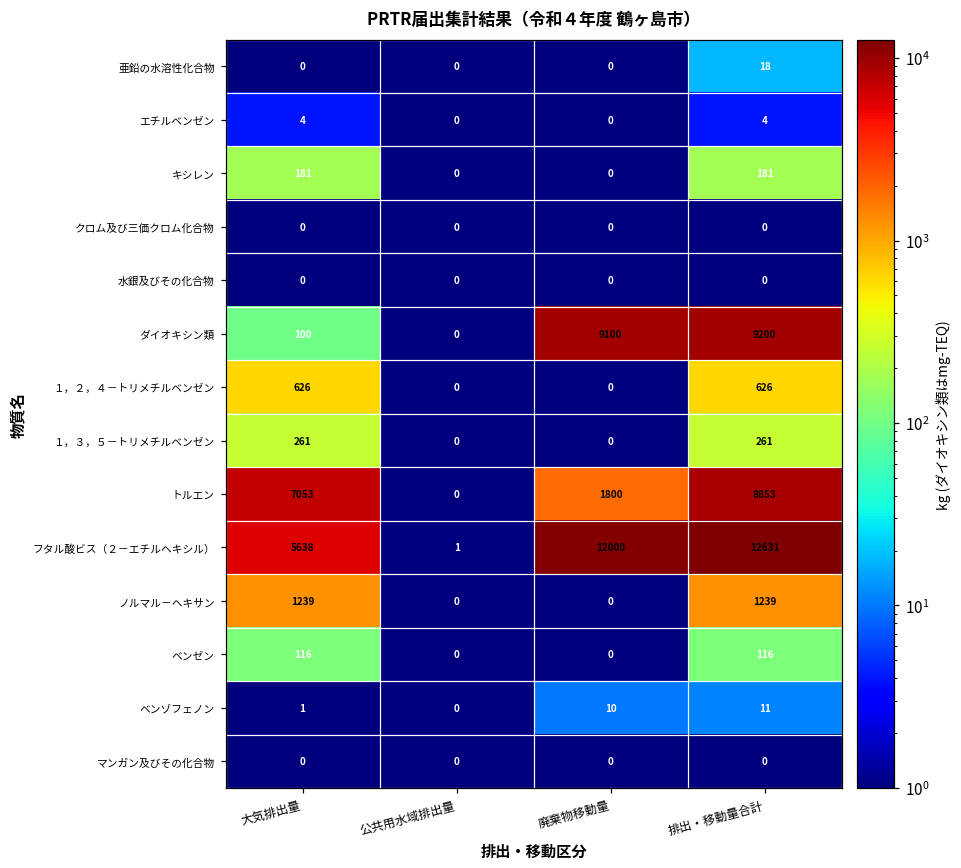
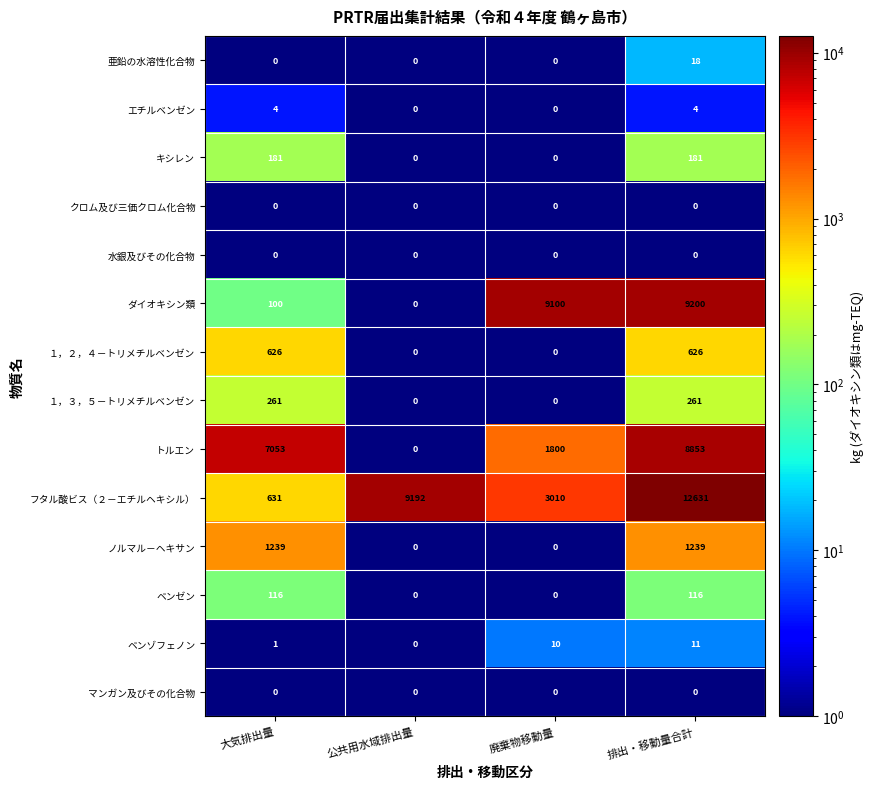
フタル酸ビス（２－エチルヘキシル）, 大気排出量: 5638 -> 631
フタル酸ビス（２－エチルヘキシル）, 公共用水域排出量: 1 -> 9192
フタル酸ビス（２－エチルヘキシル）, 廃棄物移動量: 12000 -> 3010
